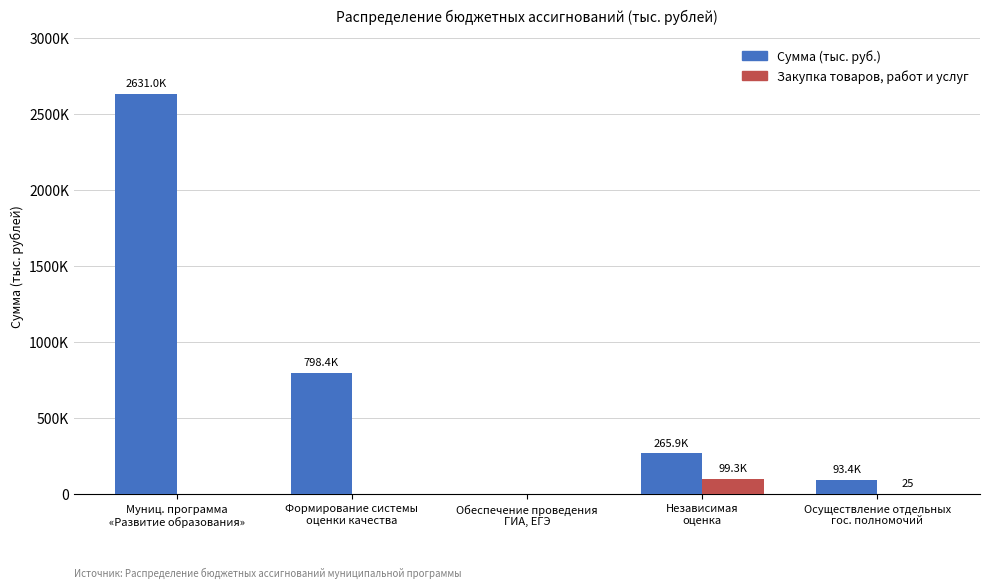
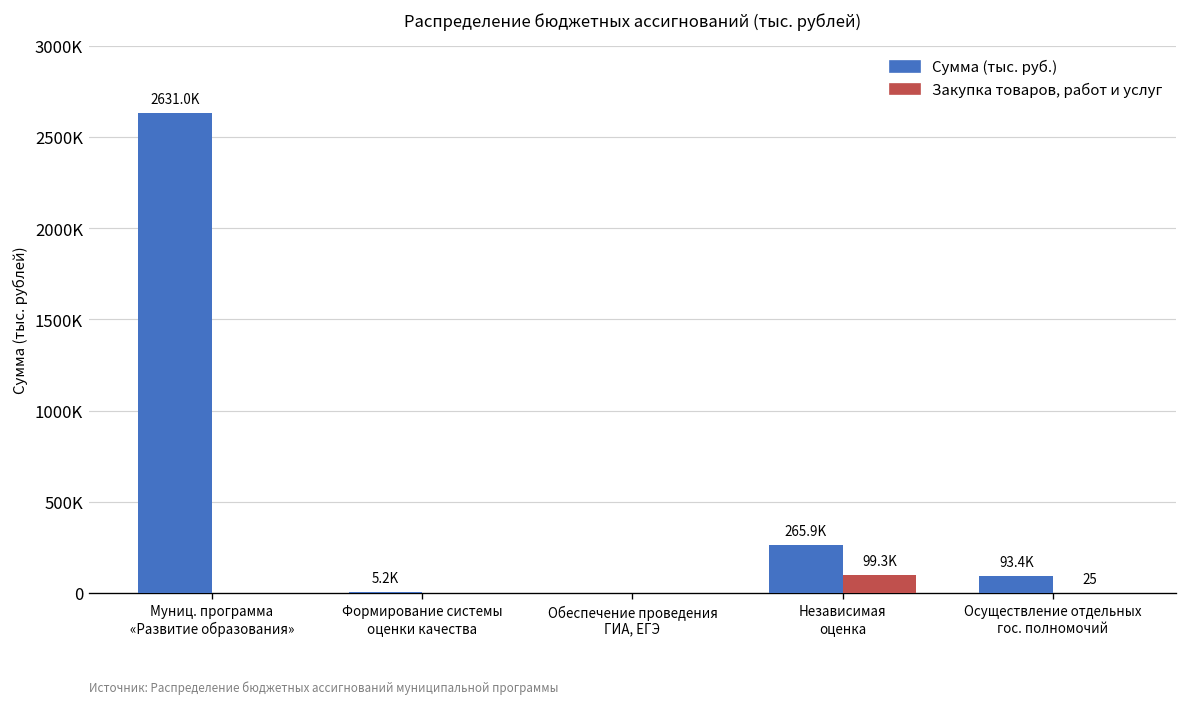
Сумма (тыс. руб.), Формирование системы оценки качества: 798.4K -> 5.2K
